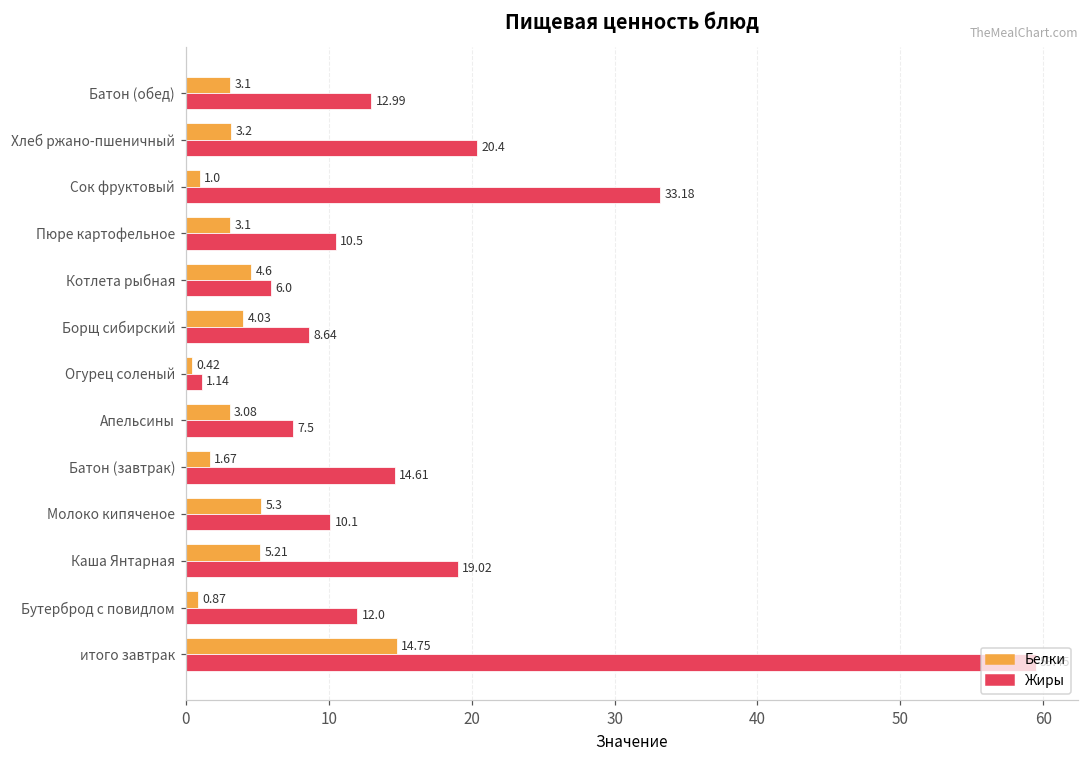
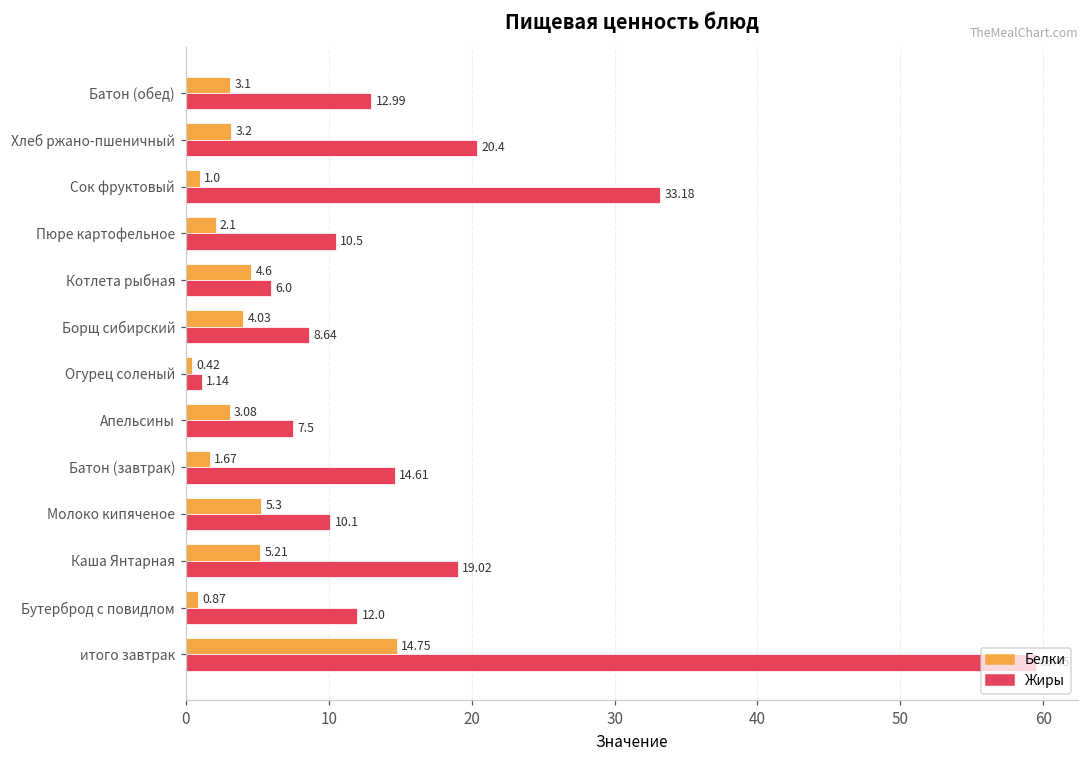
Белки, Пюре картофельное: 3.1 -> 2.1
